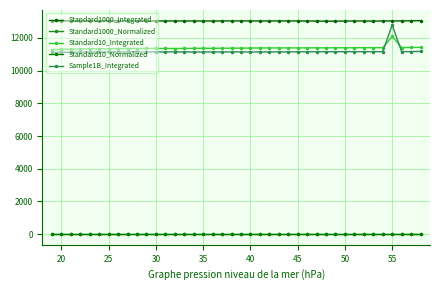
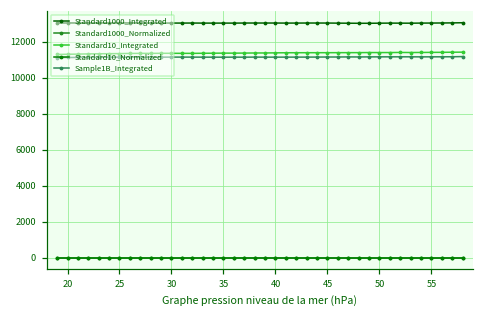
Standard10_Integrated, 55: 12100 -> 11400
Sample1B_Integrated, 55: 12800 -> 11200
